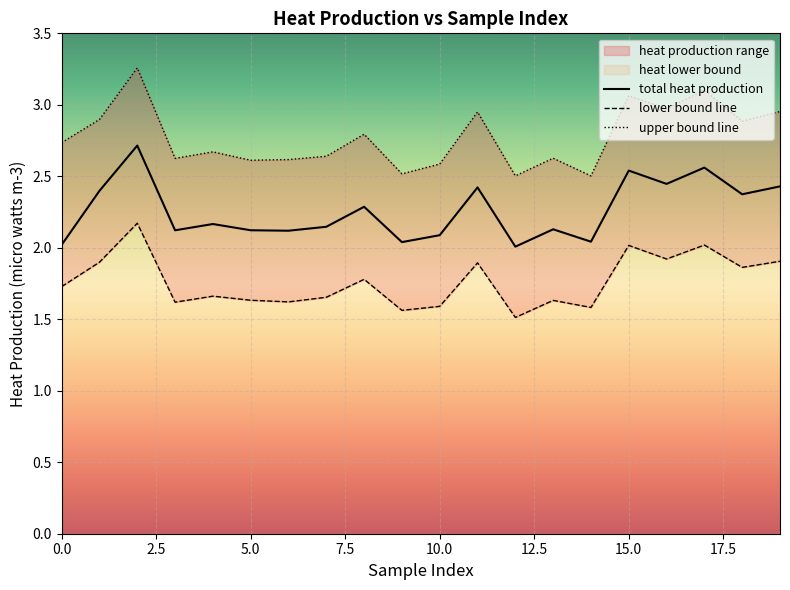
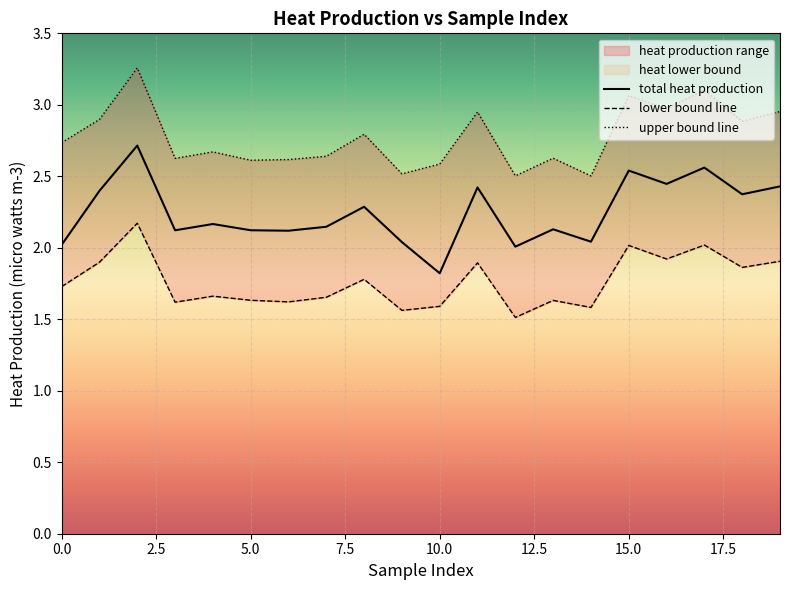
total heat production, 10.0: 2.09 -> 1.82
